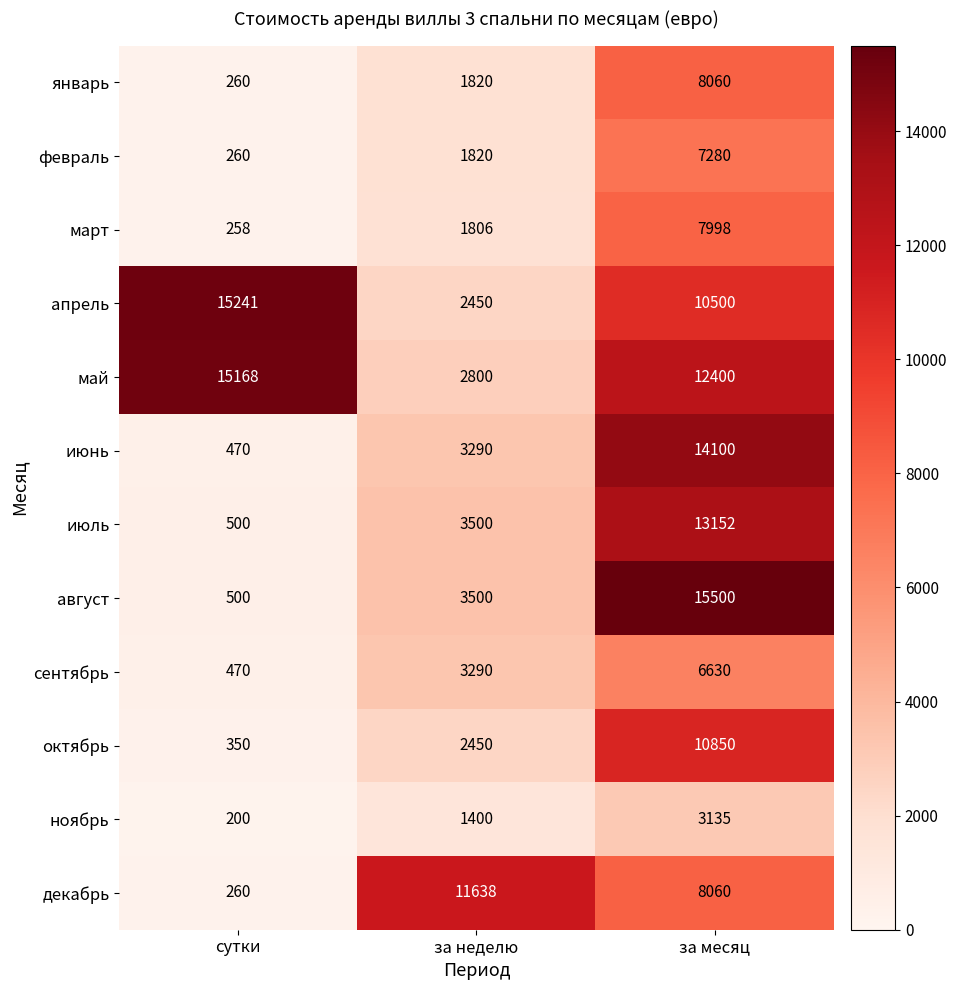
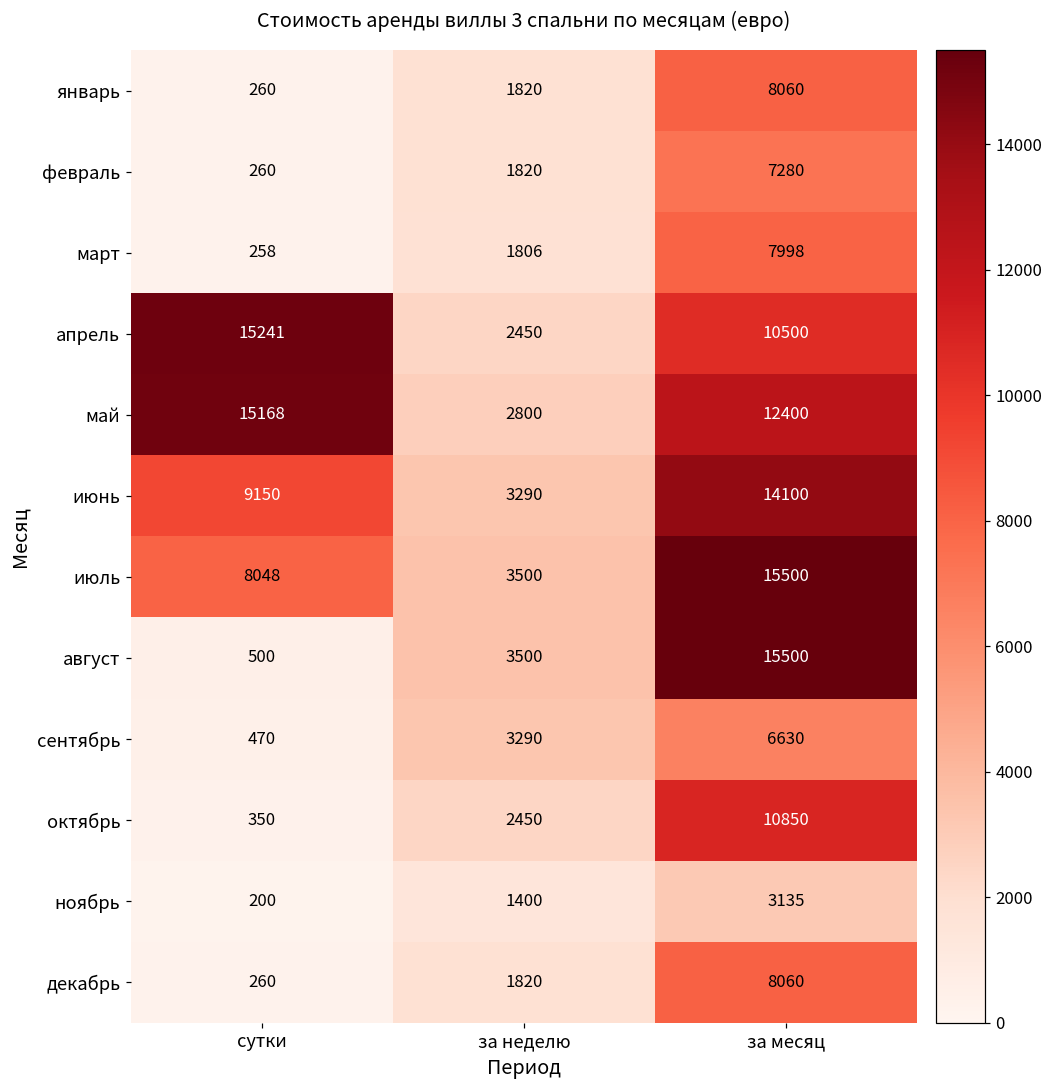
июнь, сутки: 470 -> 9150
июль, сутки: 500 -> 8048
июль, за месяц: 13152 -> 15500
декабрь, за неделю: 11638 -> 1820
